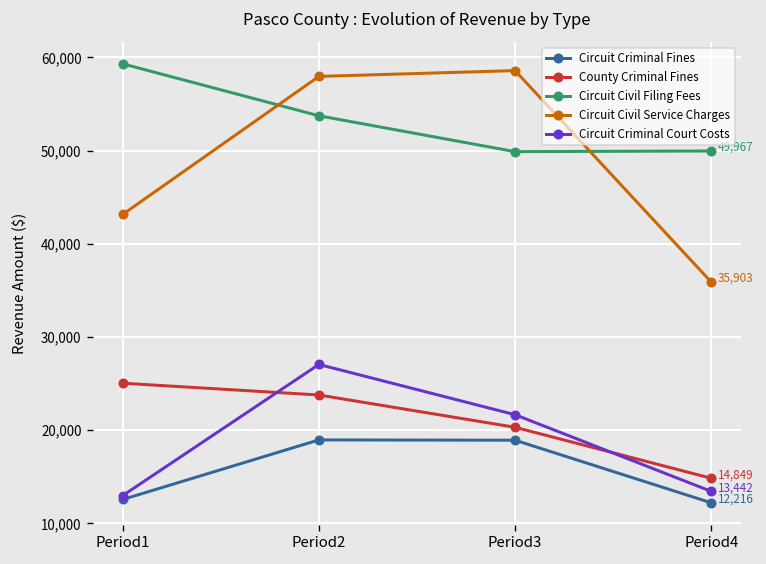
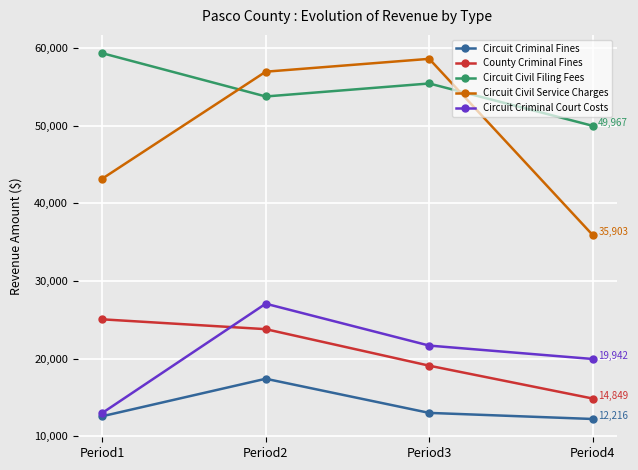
Circuit Criminal Fines, Period2: 19,000 -> 17,000
Circuit Civil Service Charges, Period2: 58,000 -> 57,000
Circuit Criminal Fines, Period3: 19,000 -> 13,000
County Criminal Fines, Period3: 20,000 -> 19,000
Circuit Civil Filing Fees, Period3: 50,000 -> 55,000
Circuit Criminal Court Costs, Period4: 13,442 -> 19,942
